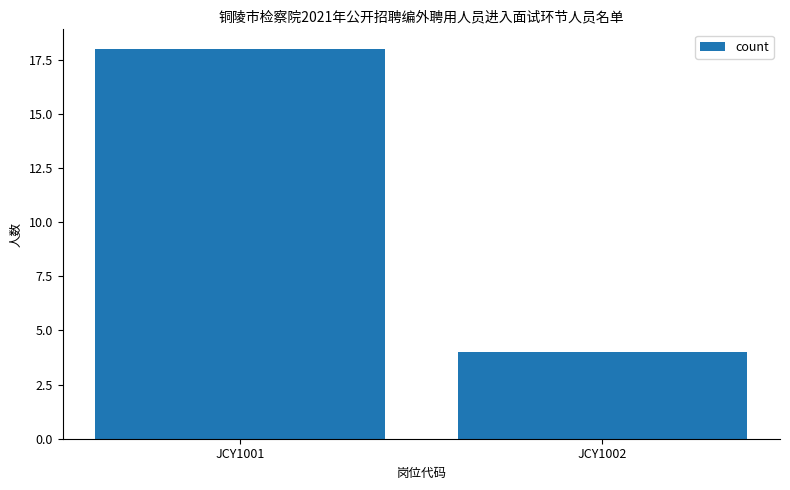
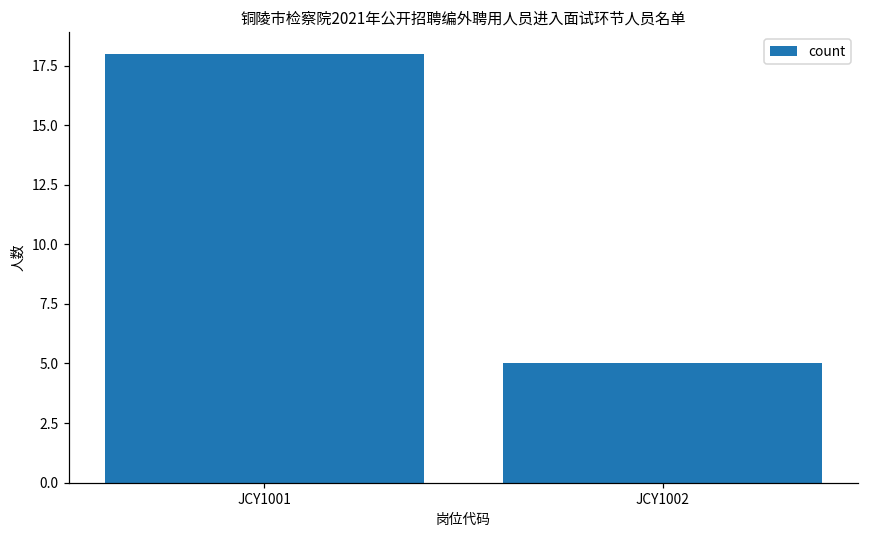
JCY1002: 4 -> 5
